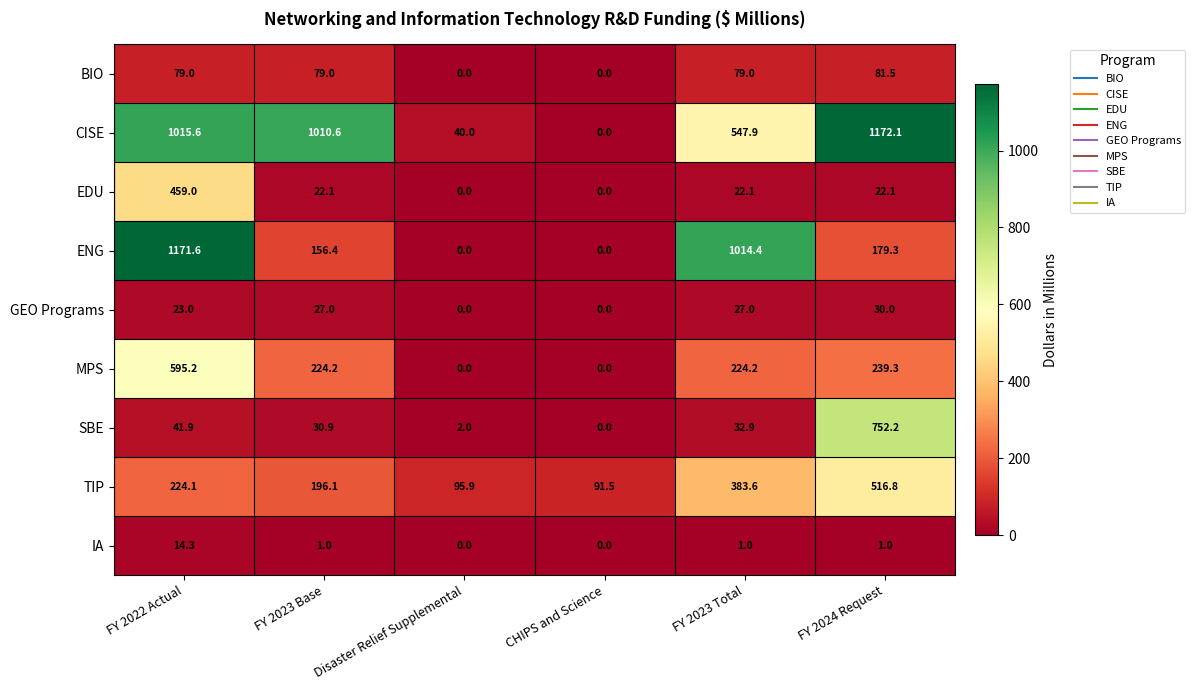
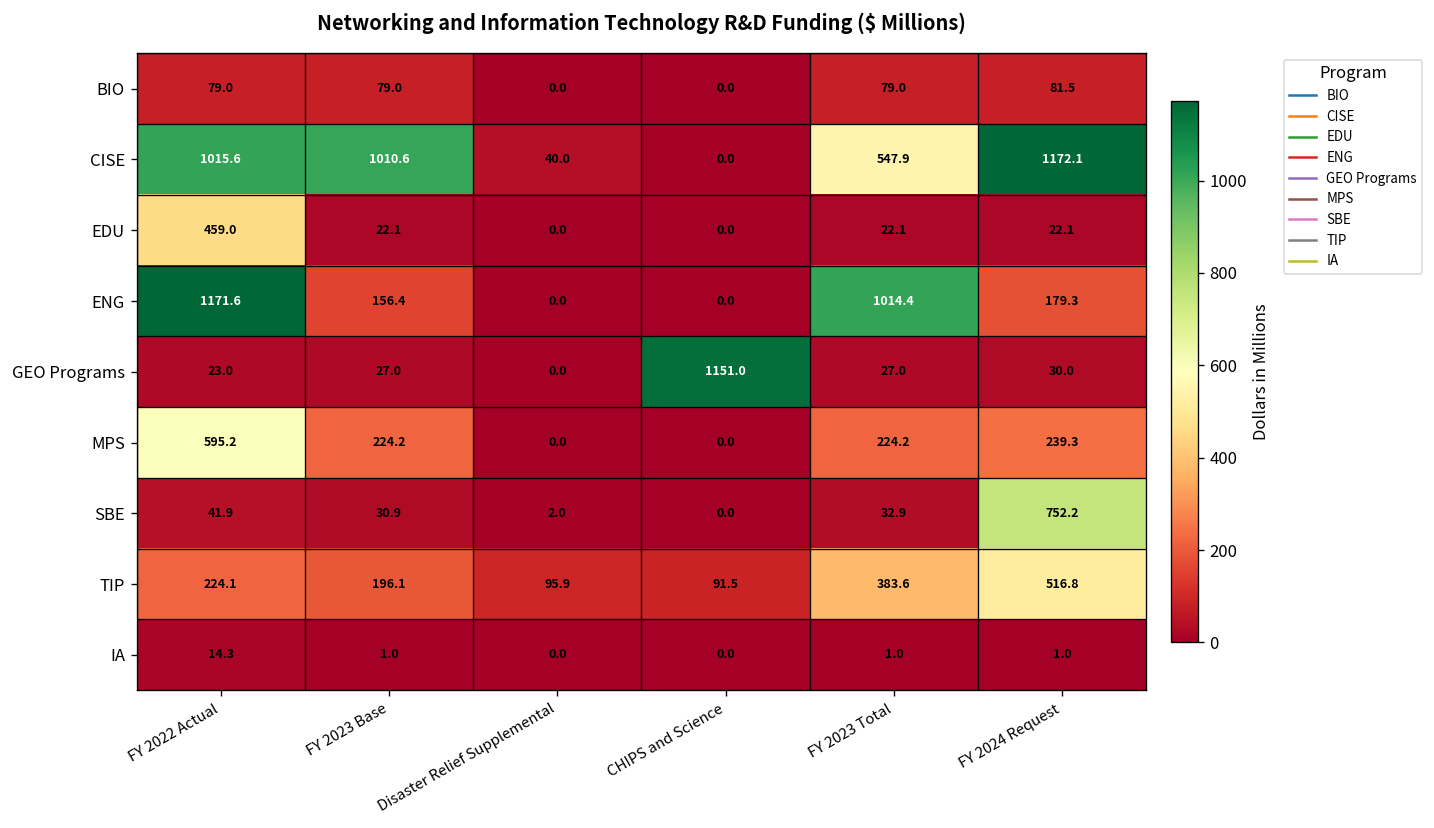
GEO Programs, CHIPS and Science: 0.0 -> 1151.0
